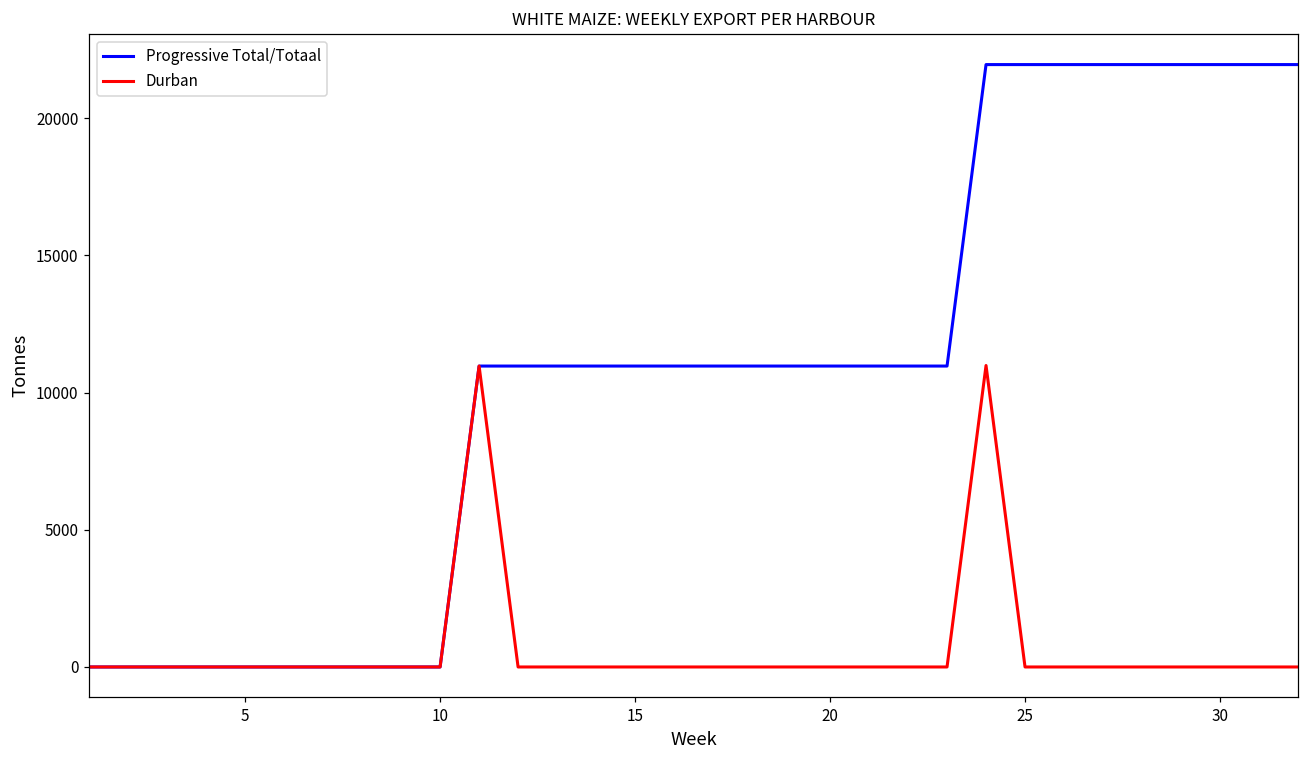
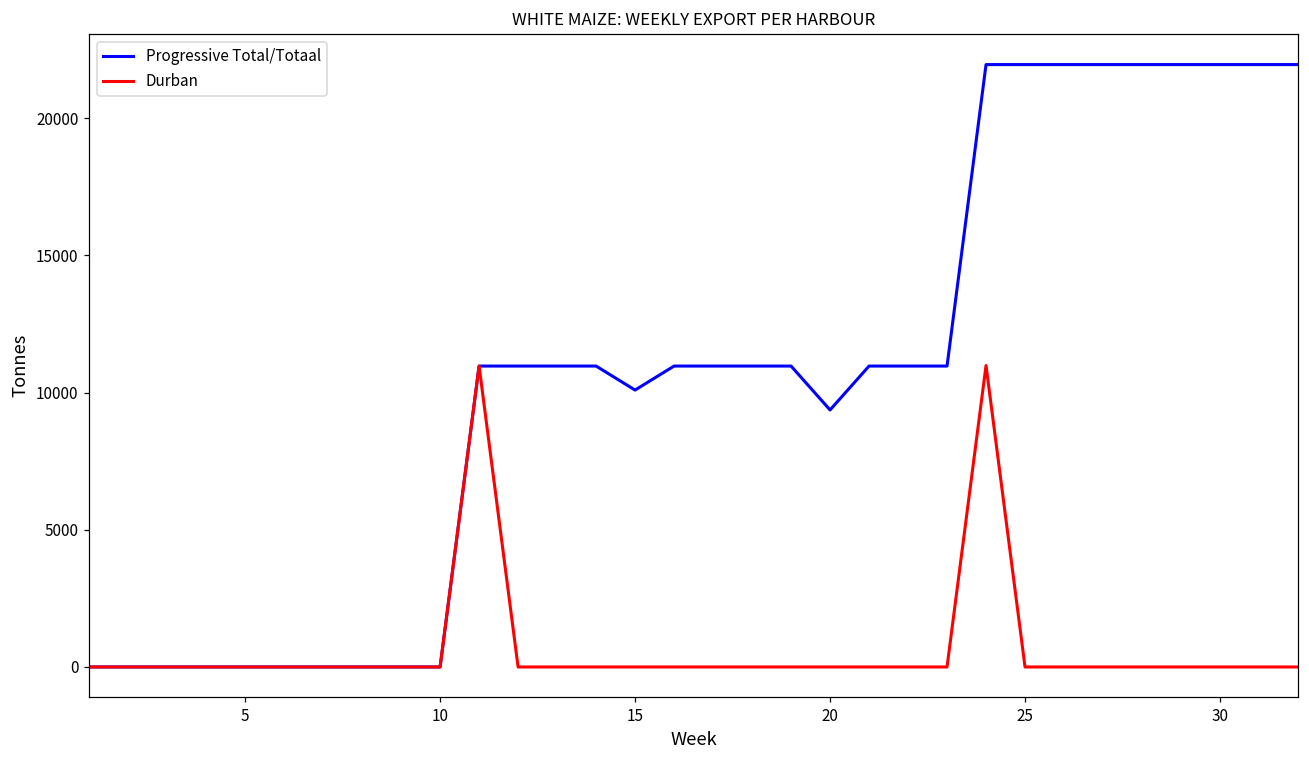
Progressive Total/Totaal, 15: 11000 -> 10100
Progressive Total/Totaal, 20: 11000 -> 9400
